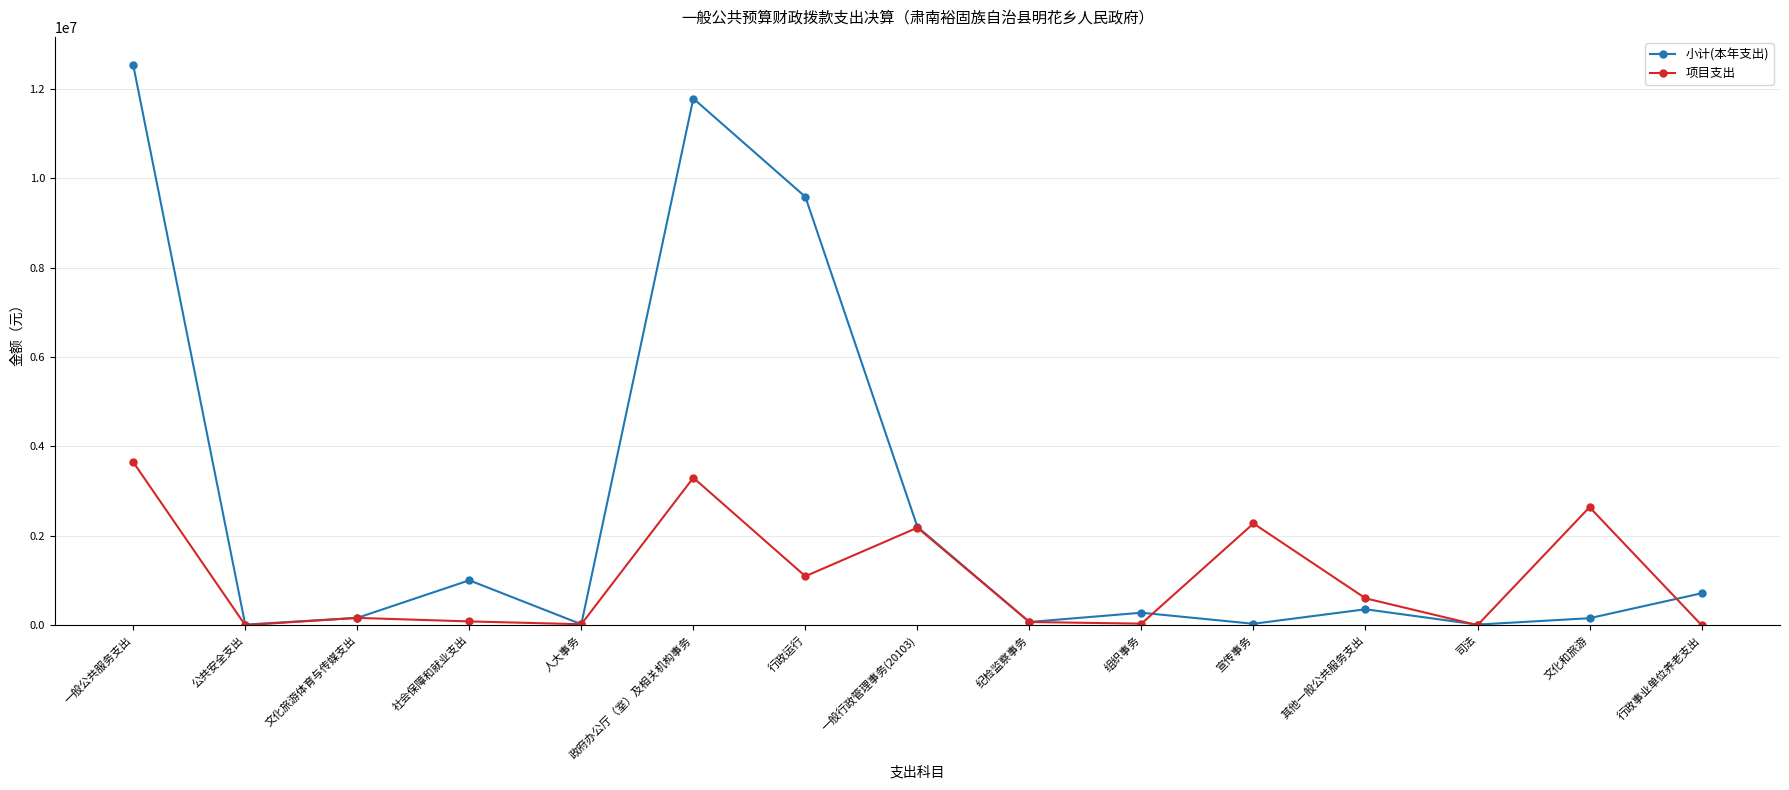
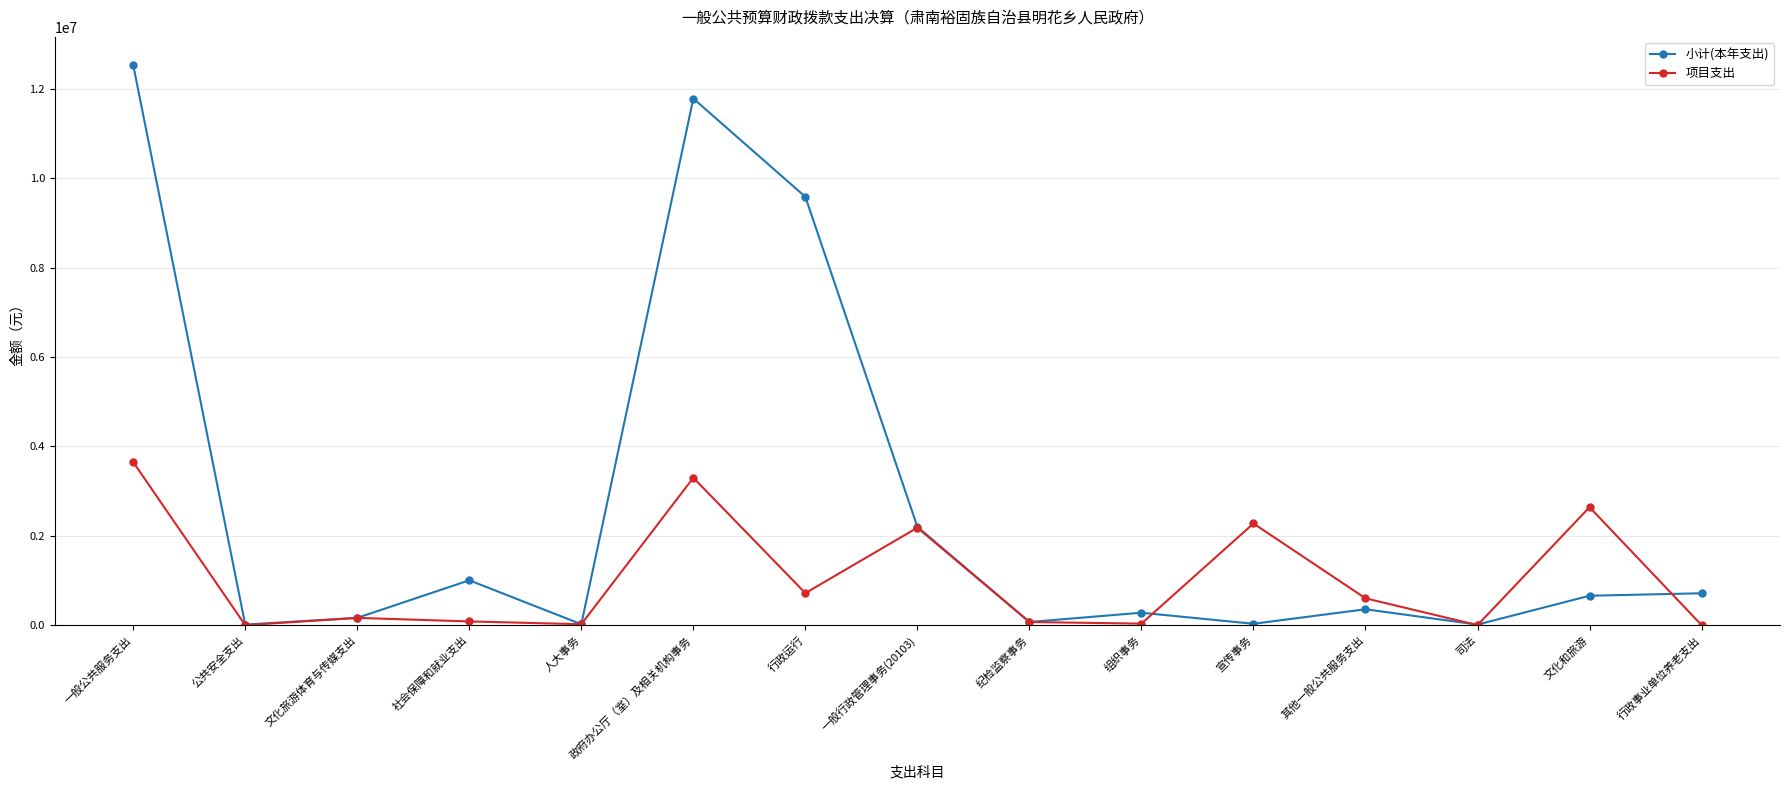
项目支出, 行政运行: 1100000 -> 700000
小计(本年支出), 文化和旅游: 200000 -> 700000
